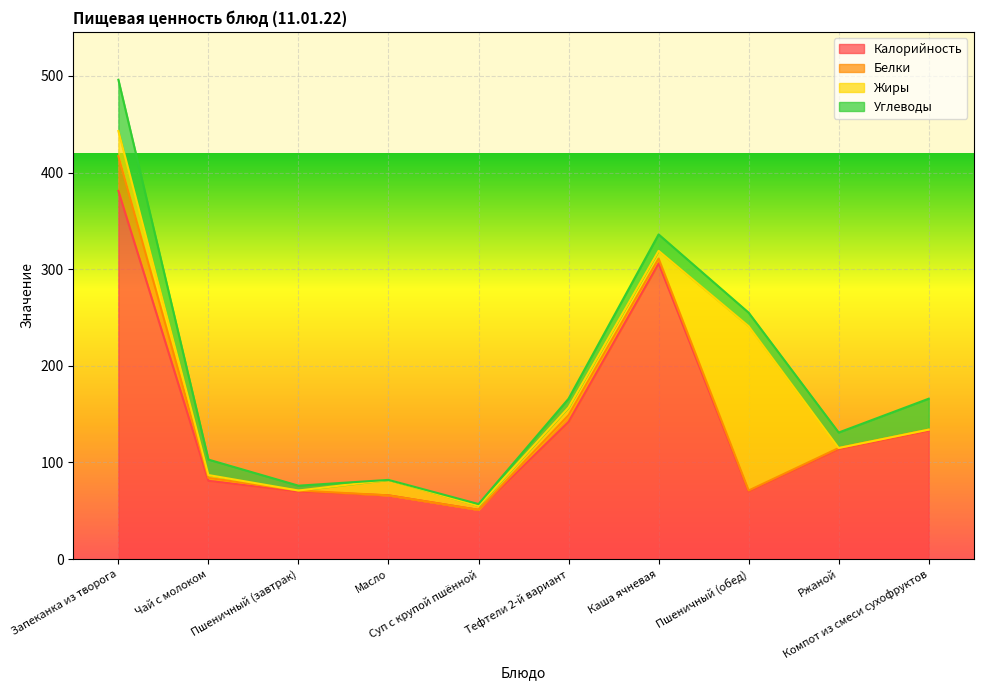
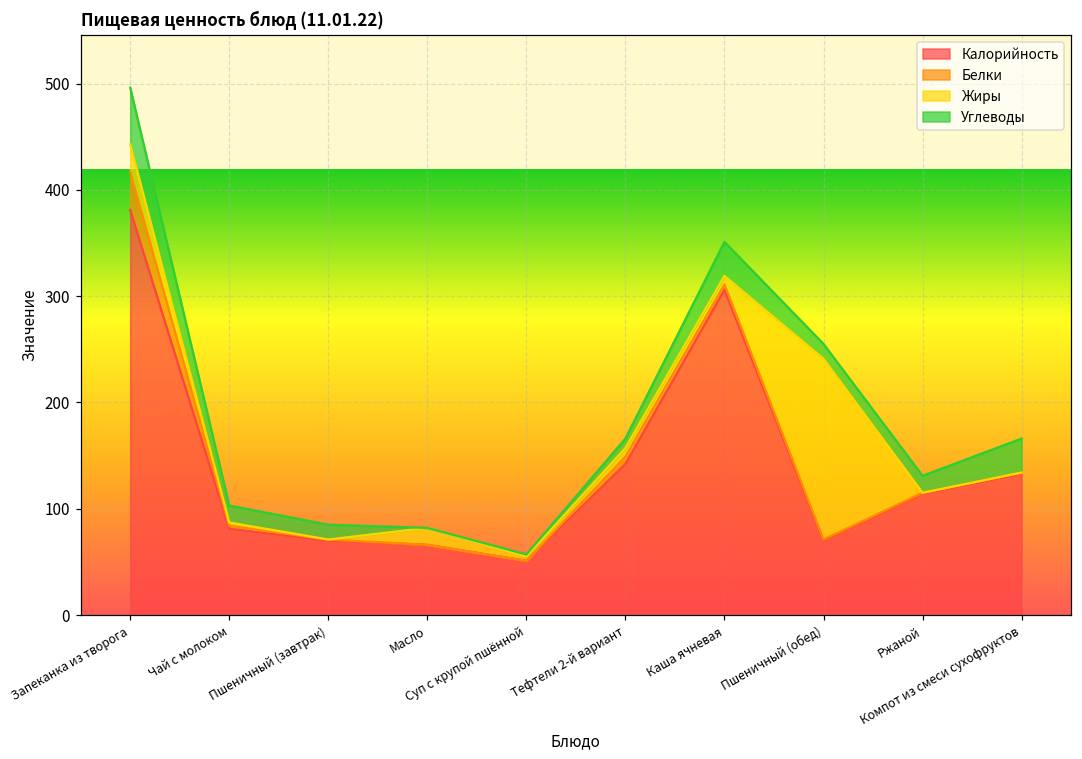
Углеводы, Пшеничный (завтрак): 5 -> 14
Углеводы, Каша ячневая: 20 -> 30
